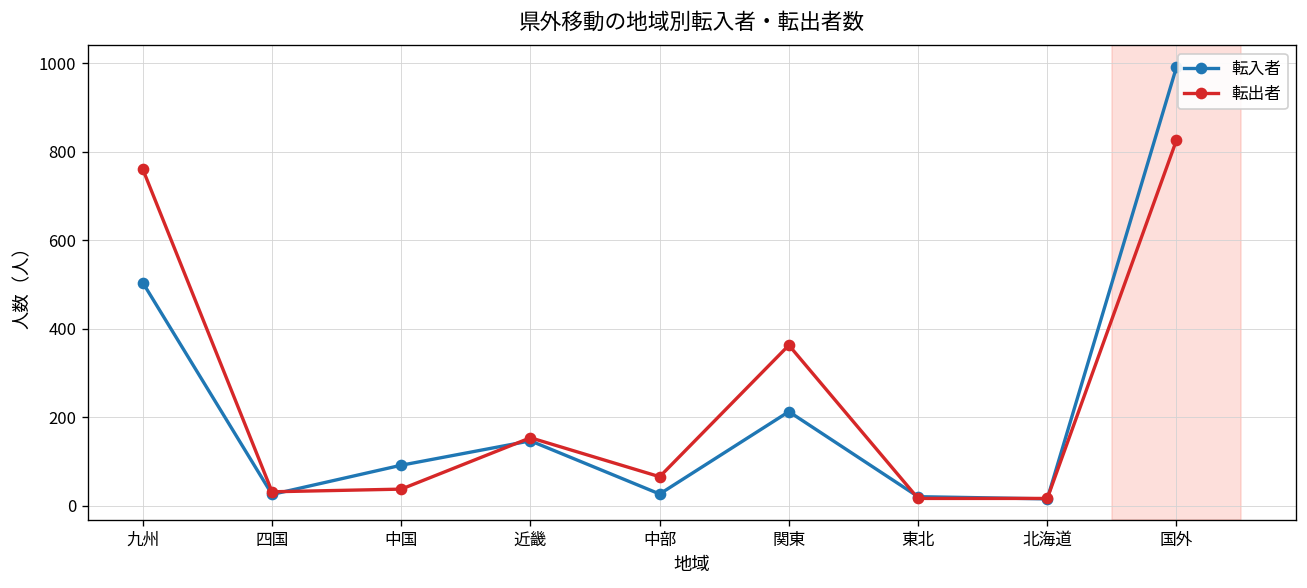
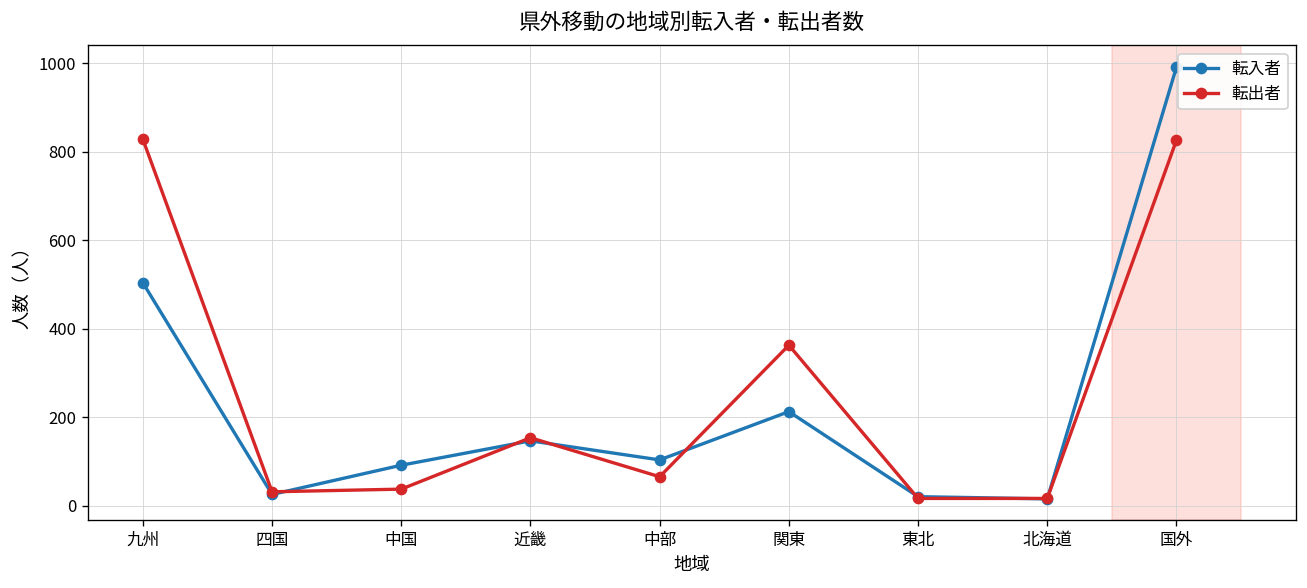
転出者, 九州: 760 -> 830
転入者, 中部: 30 -> 100
